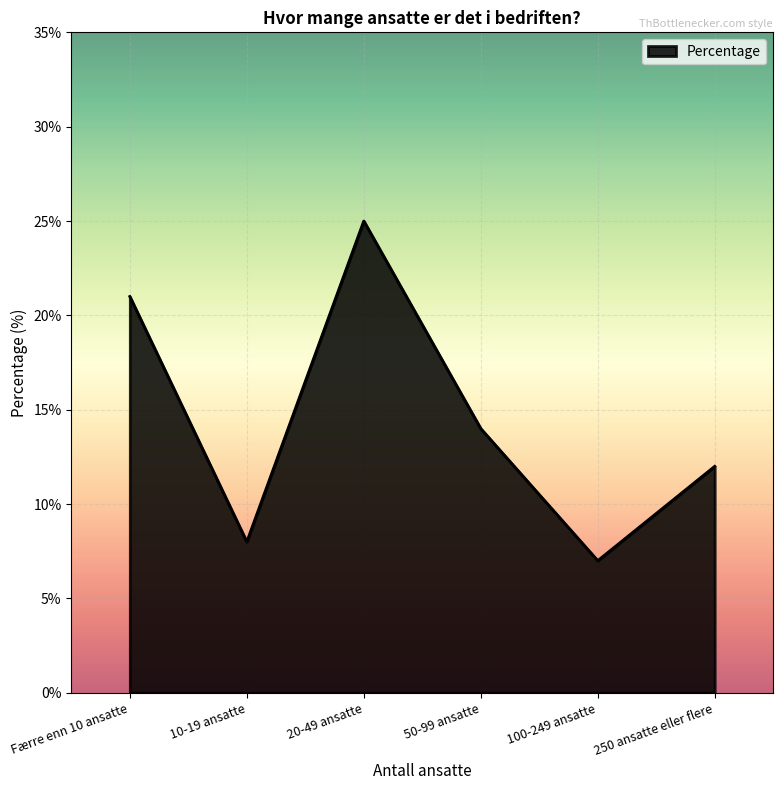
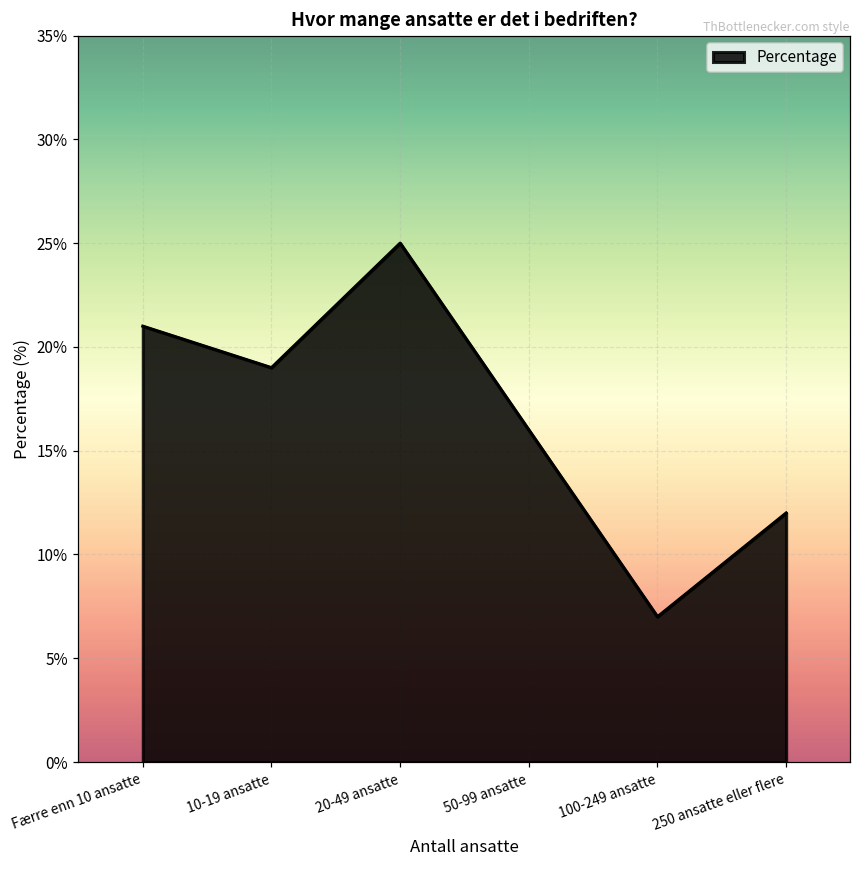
10-19 ansatte: 8% -> 19%
50-99 ansatte: 14% -> 16%
